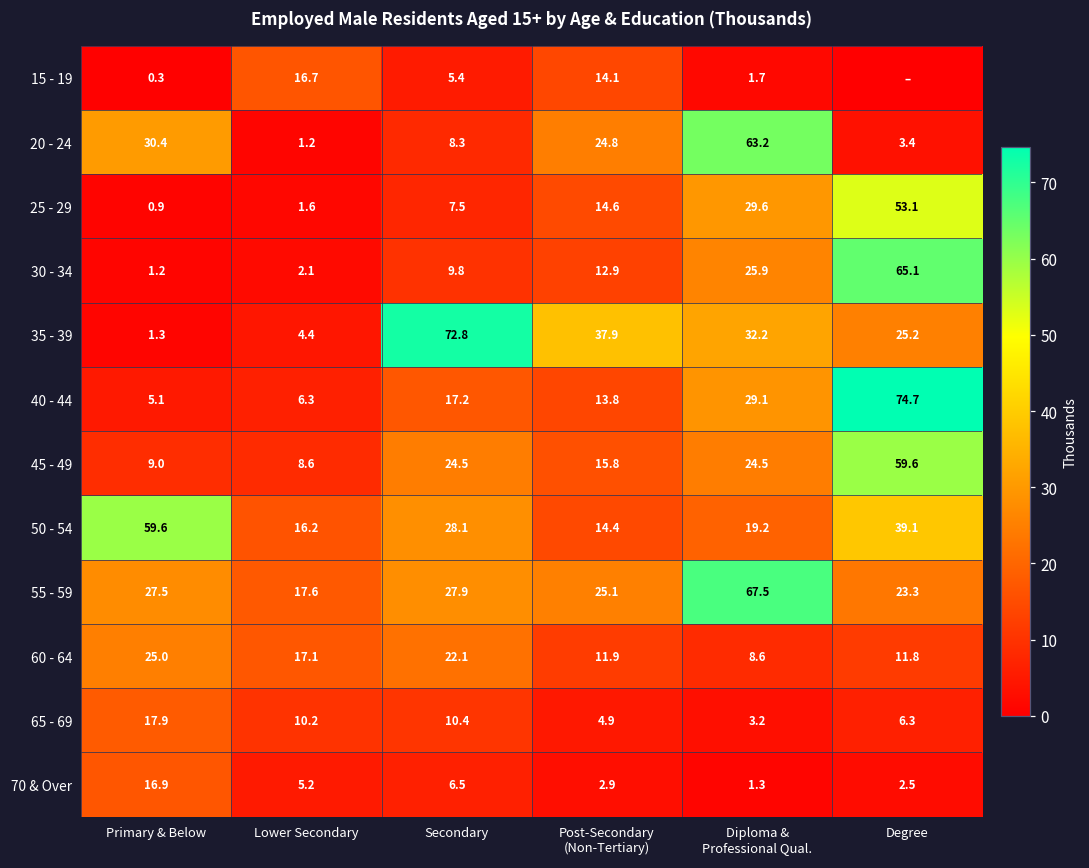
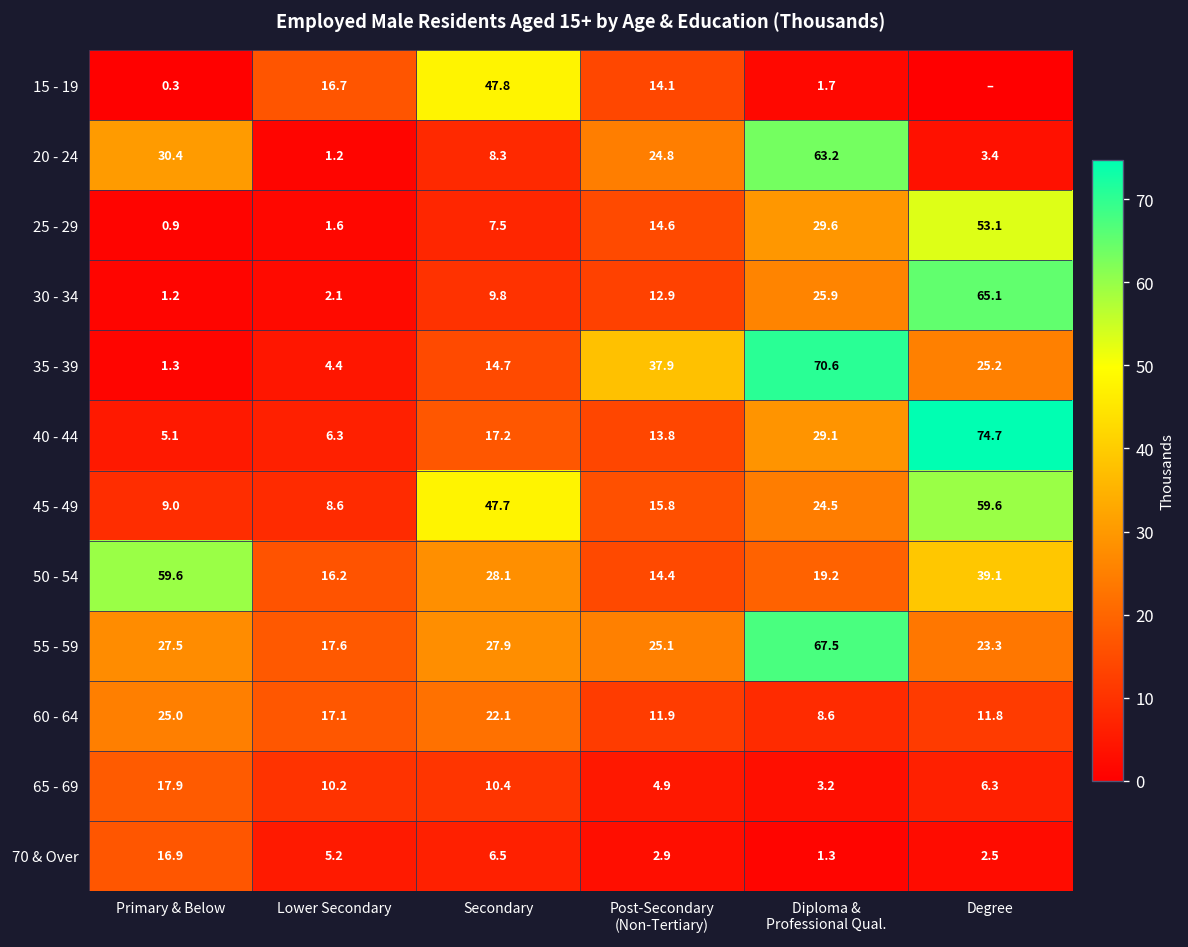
15 - 19, Secondary: 5.4 -> 47.8
35 - 39, Secondary: 72.8 -> 14.7
35 - 39, Diploma & Professional Qual.: 32.2 -> 70.6
45 - 49, Secondary: 24.5 -> 47.7
